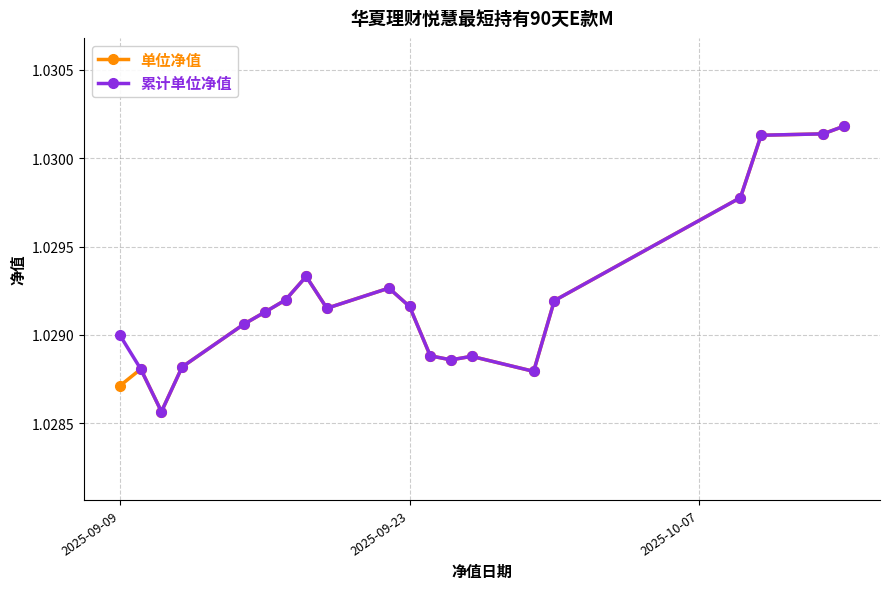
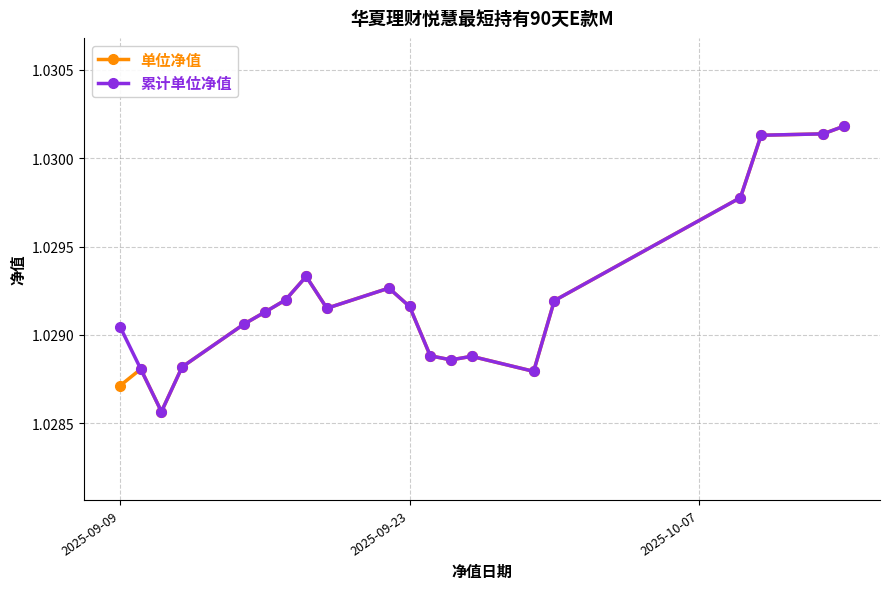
累计单位净值, 2025-09-09: 1.02900 -> 1.02905
